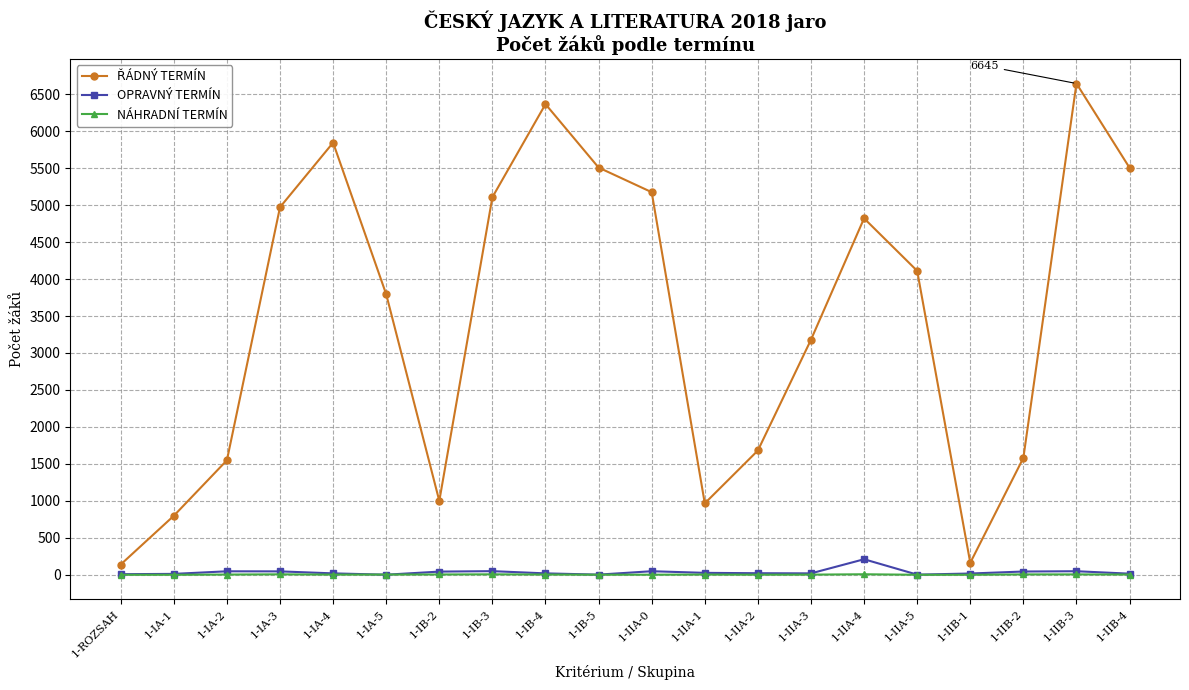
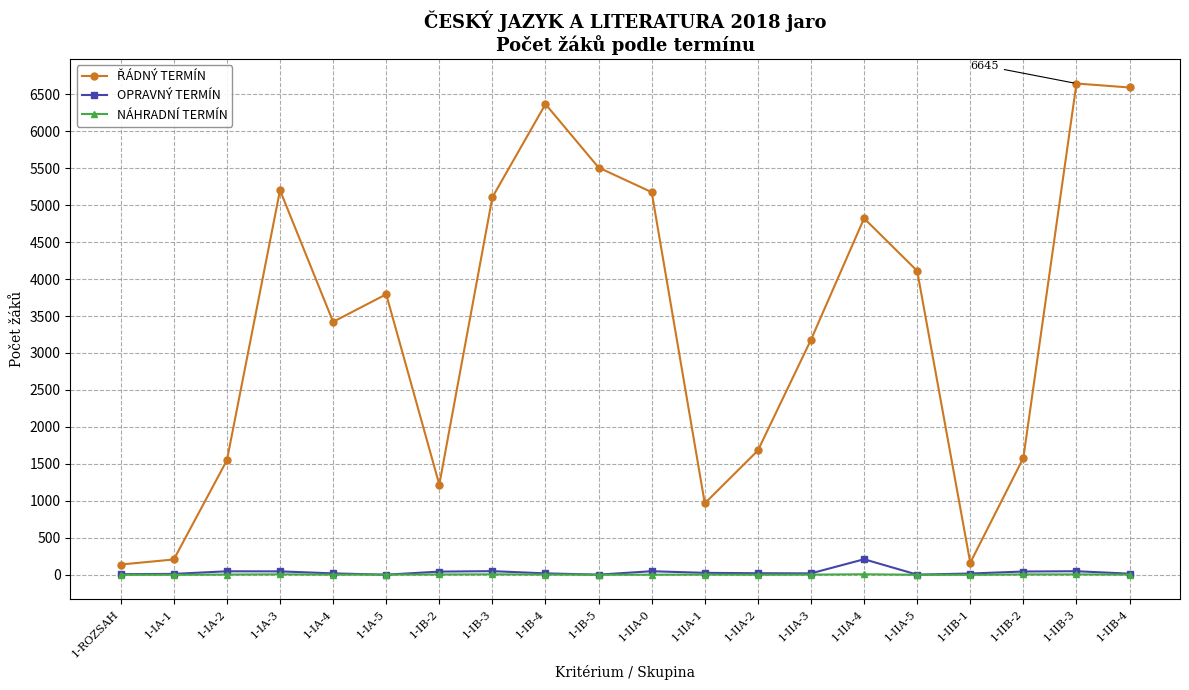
ŘÁDNÝ TERMÍN, 1-IA-1: 800 -> 200
ŘÁDNÝ TERMÍN, 1-IA-3: 5000 -> 5200
ŘÁDNÝ TERMÍN, 1-IA-4: 5800 -> 3400
ŘÁDNÝ TERMÍN, 1-IB-2: 1000 -> 1200
ŘÁDNÝ TERMÍN, 1-IIB-4: 5500 -> 6600
